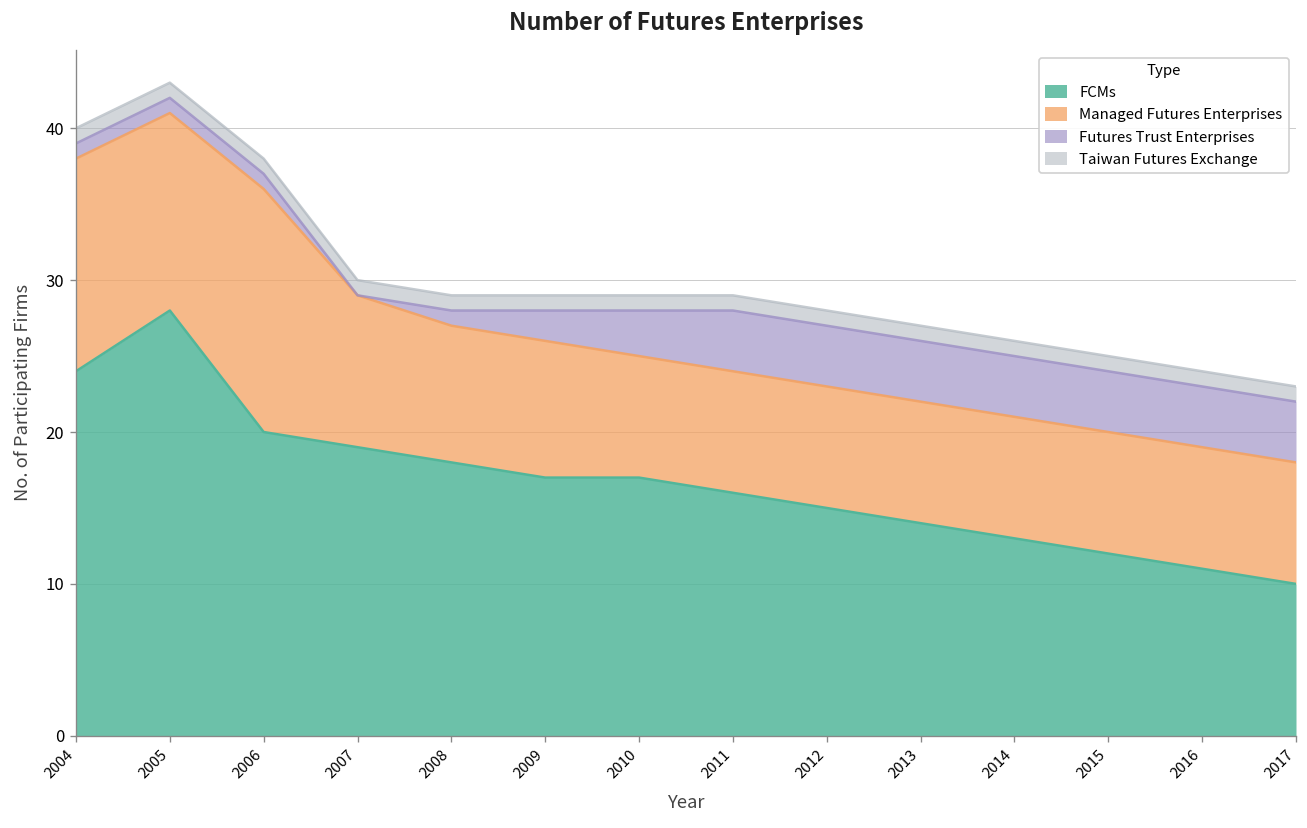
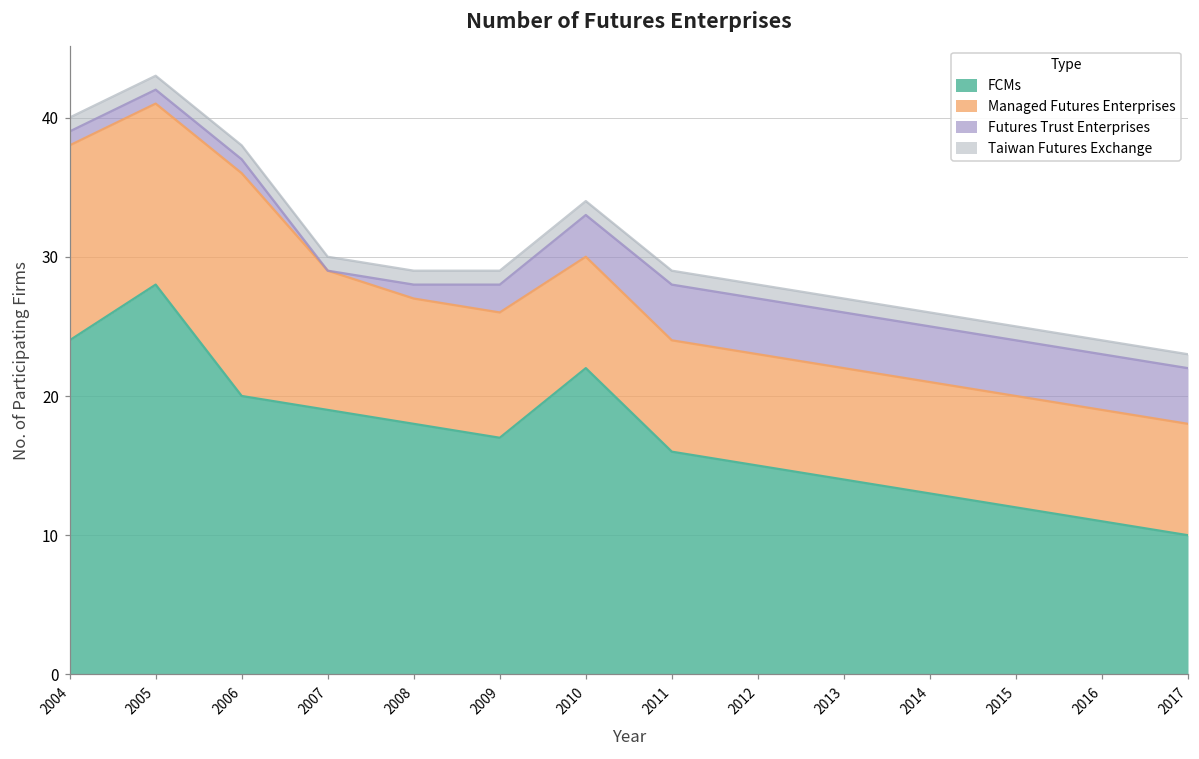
FCMs, 2010: 17 -> 22
